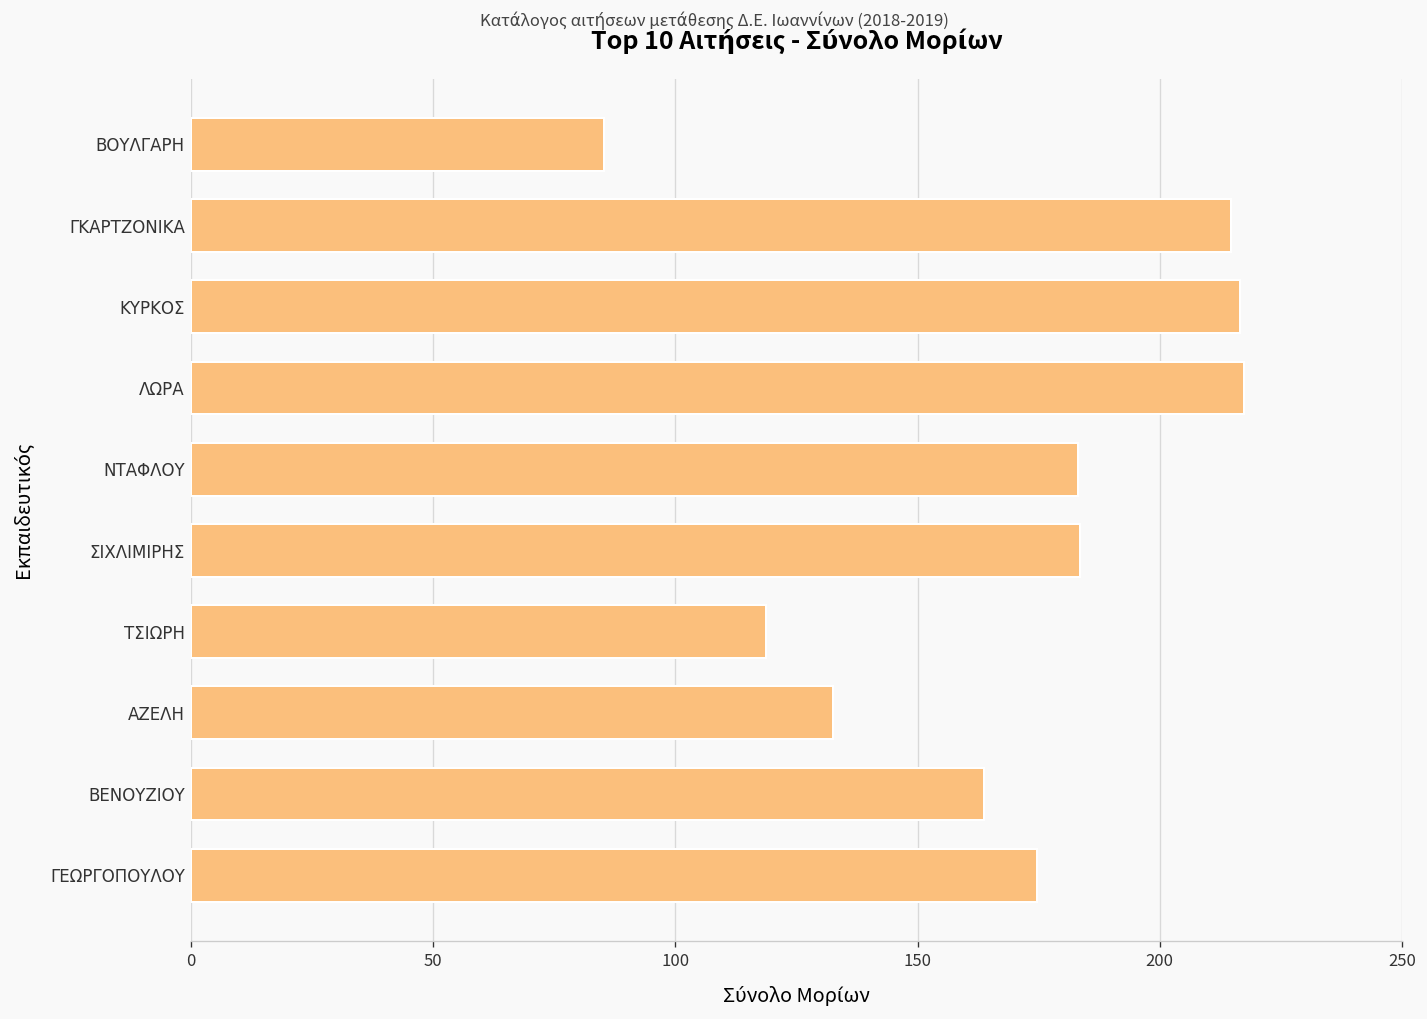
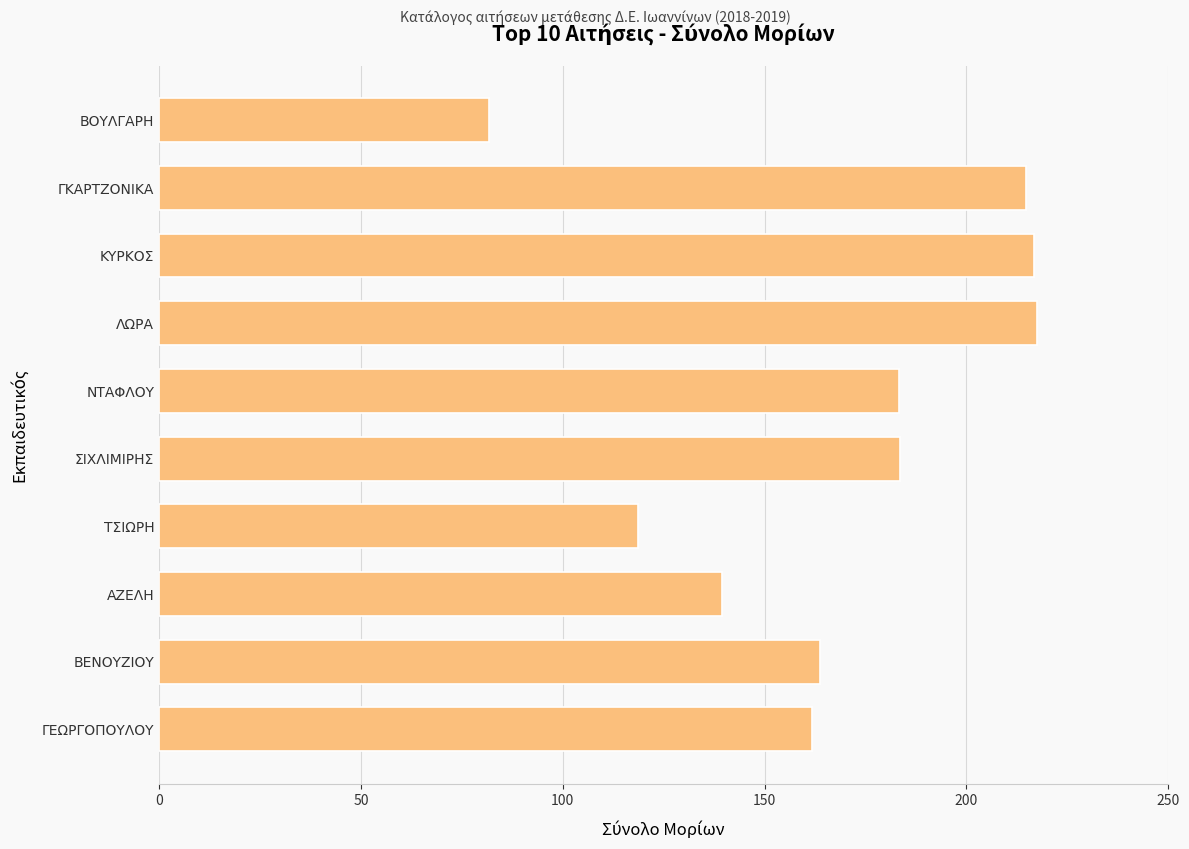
ΒΟΥΛΓΑΡΗ: 85 -> 82
ΑΖΕΛΗ: 133 -> 140
ΓΕΩΡΓΟΠΟΥΛΟΥ: 175 -> 162
